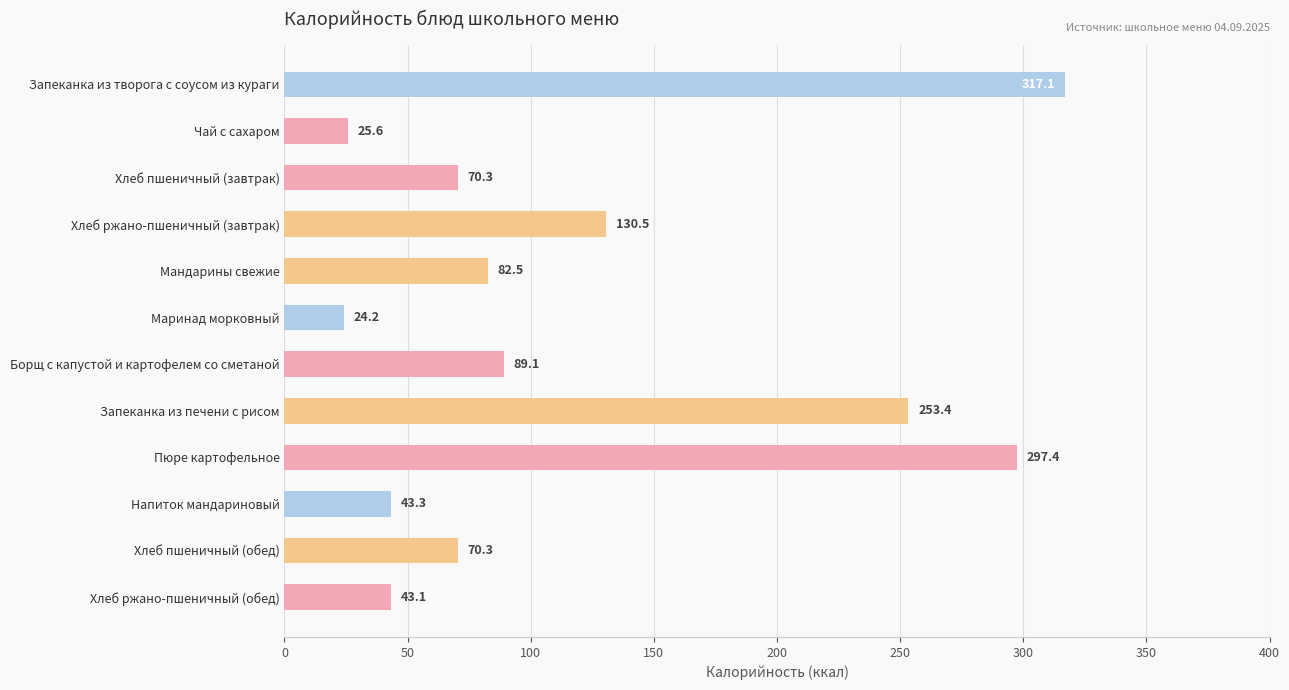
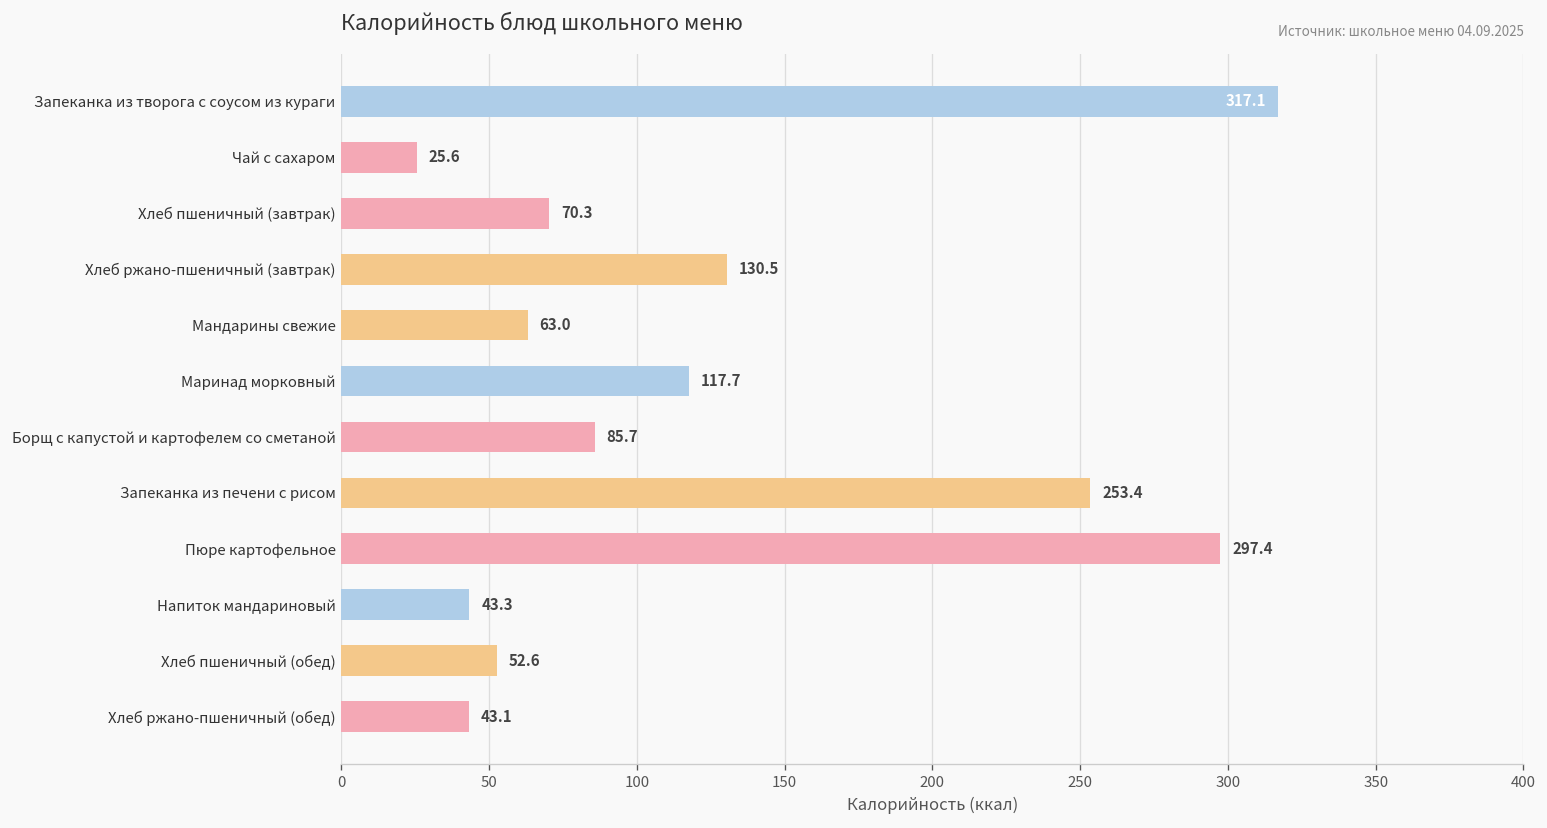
Мандарины свежие: 82.5 -> 63.0
Маринад морковный: 24.2 -> 117.7
Борщ с капустой и картофелем со сметаной: 89.1 -> 85.7
Хлеб пшеничный (обед): 70.3 -> 52.6
